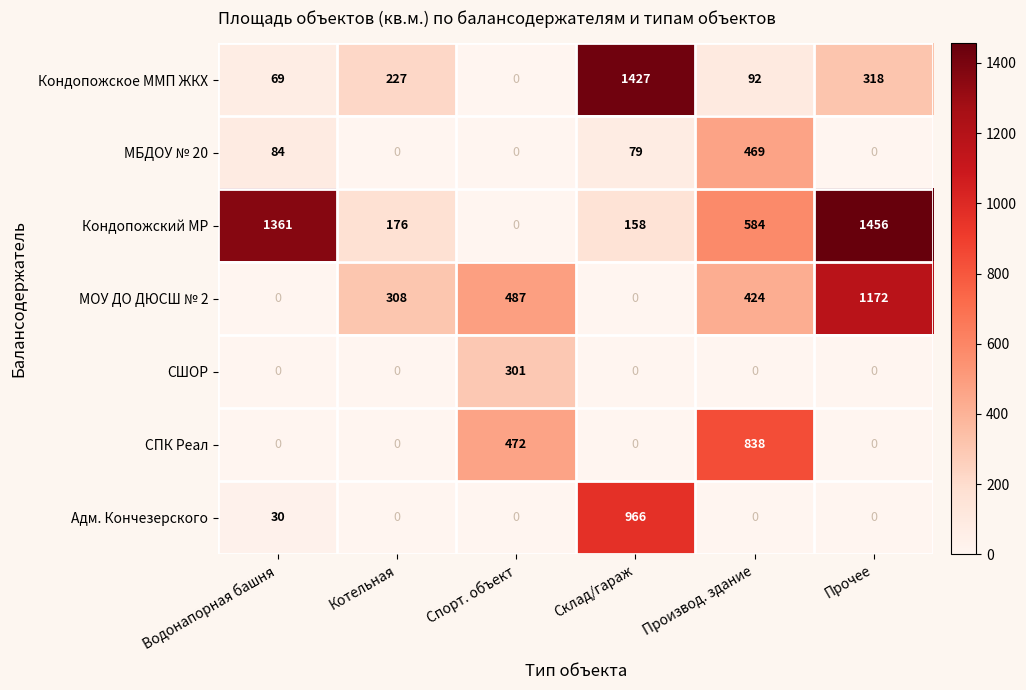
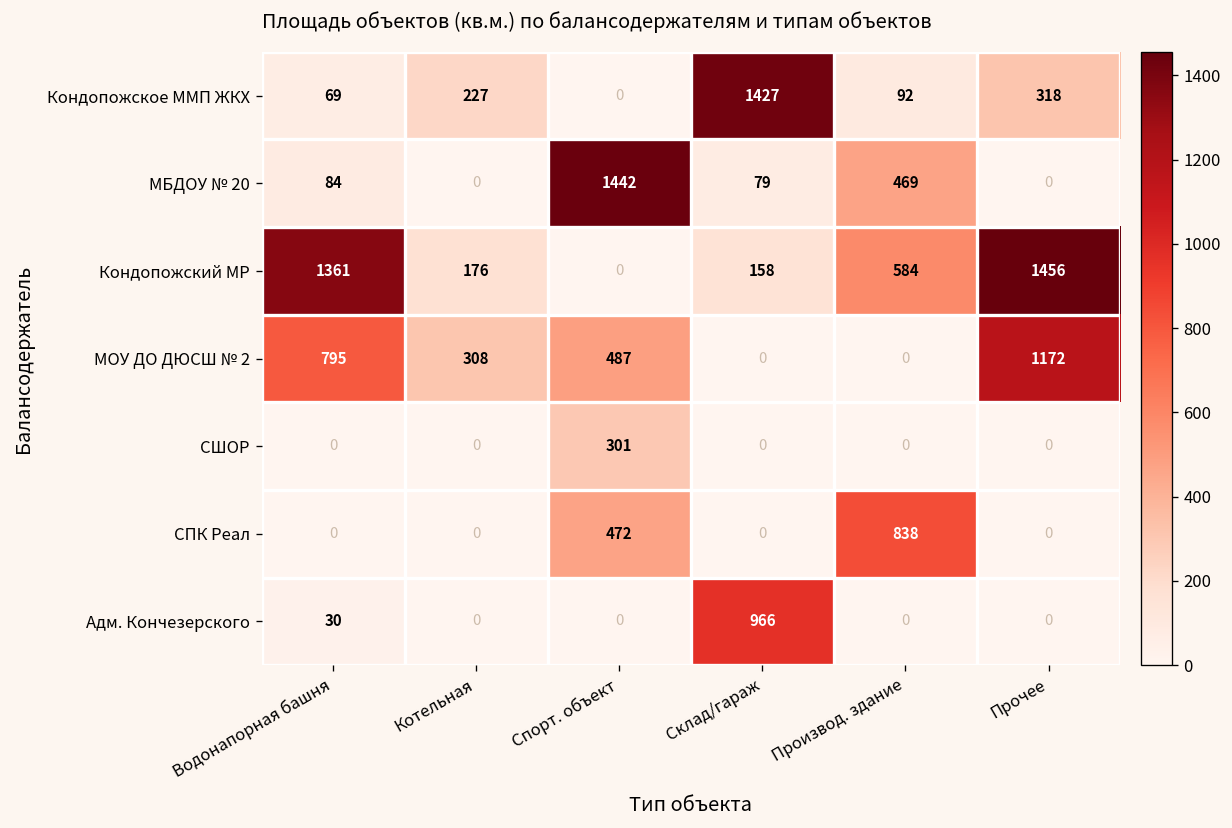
МБДОУ № 20, Спорт. объект: 0 -> 1442
МОУ ДО ДЮСШ № 2, Водонапорная башня: 0 -> 795
МОУ ДО ДЮСШ № 2, Производ. здание: 424 -> 0
